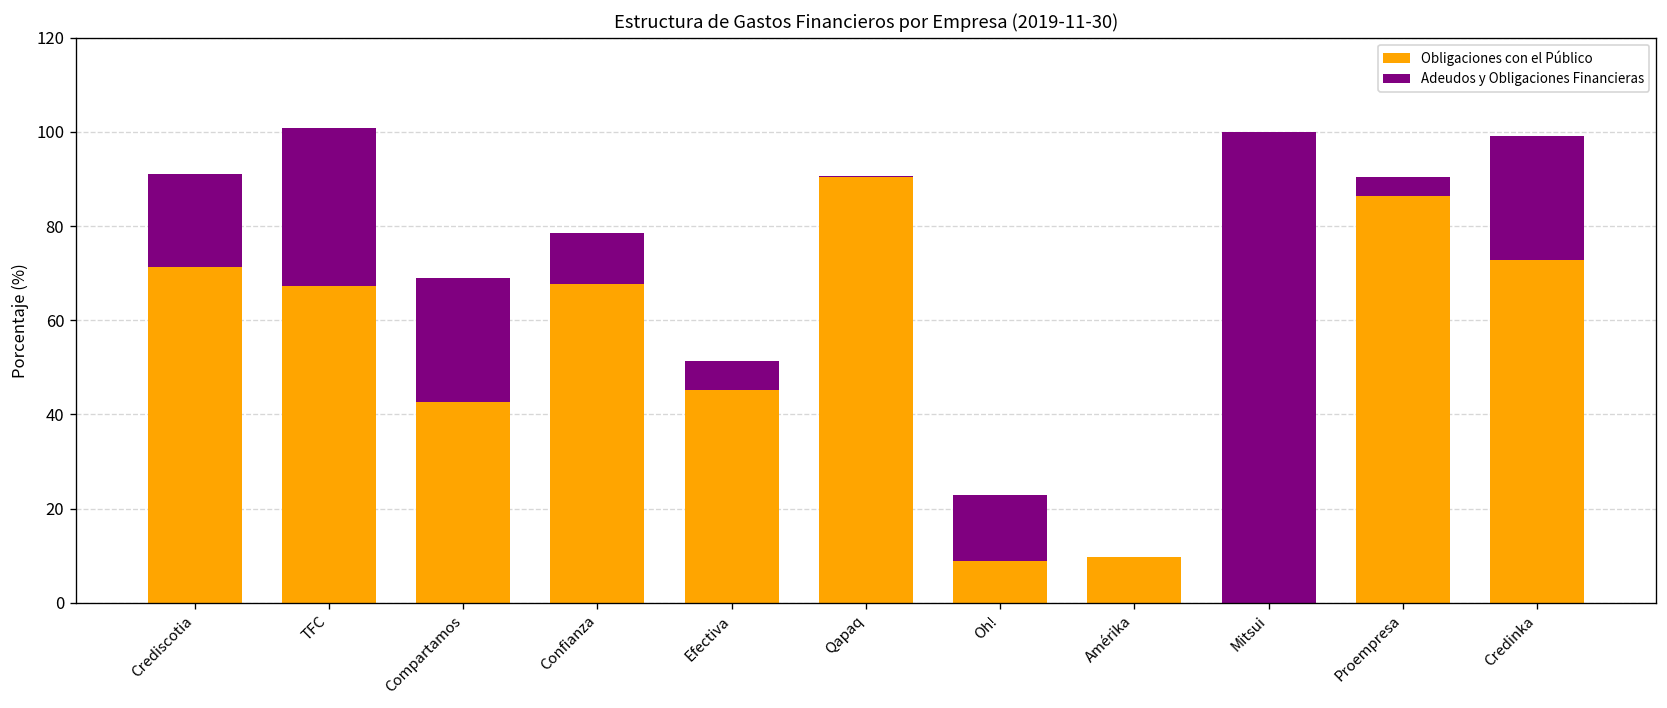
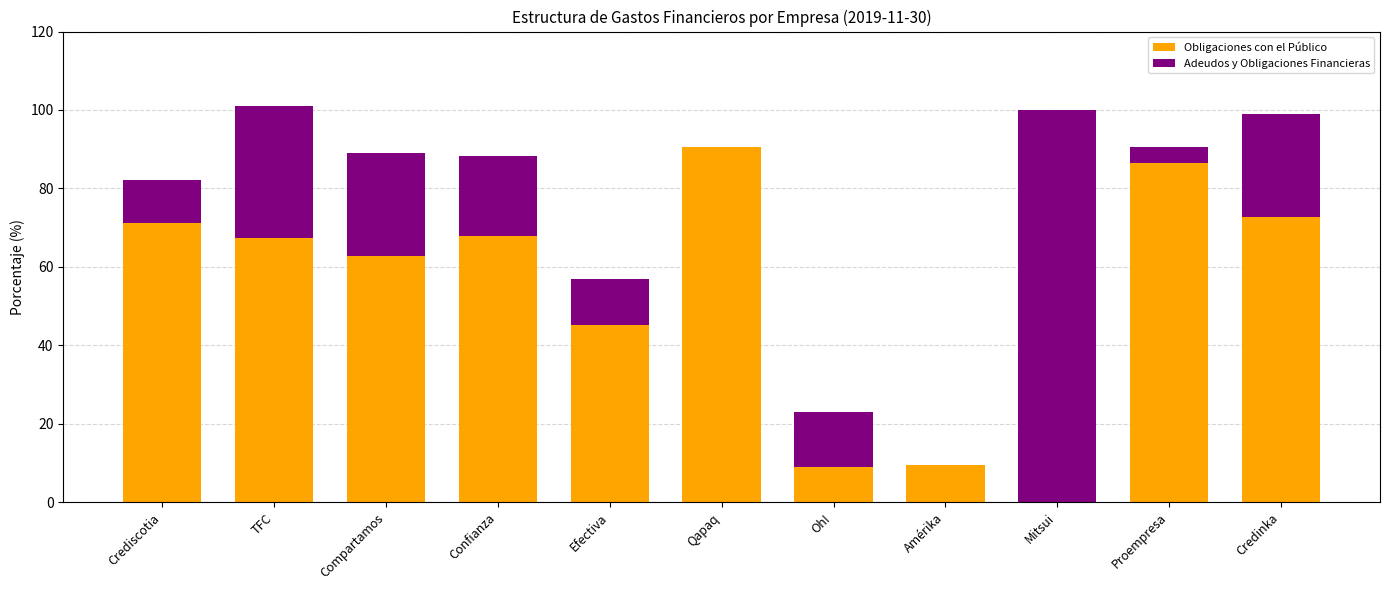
Adeudos y Obligaciones Financieras, Crediscotia: 20 -> 11
Obligaciones con el Público, Compartamos: 43 -> 63
Adeudos y Obligaciones Financieras, Confianza: 11 -> 20
Adeudos y Obligaciones Financieras, Efectiva: 6 -> 12
